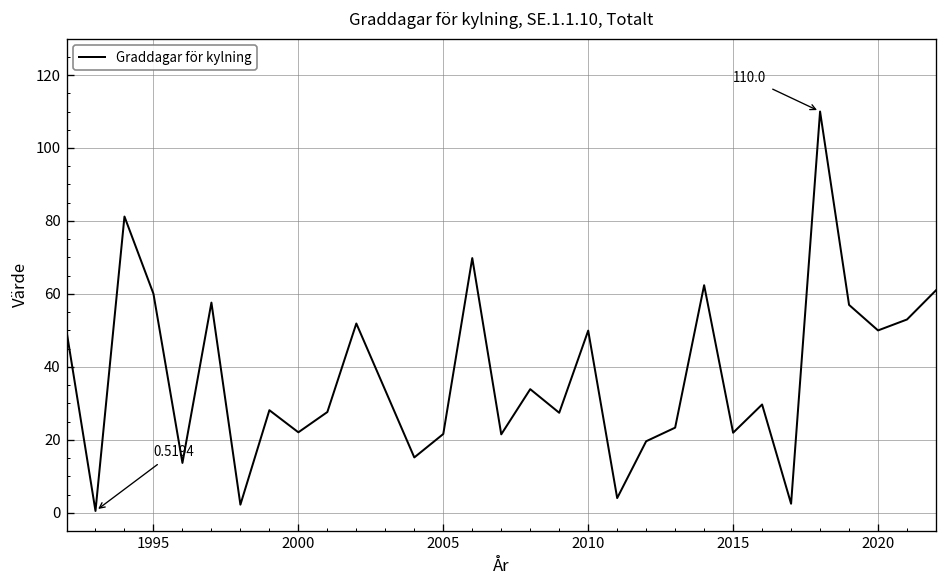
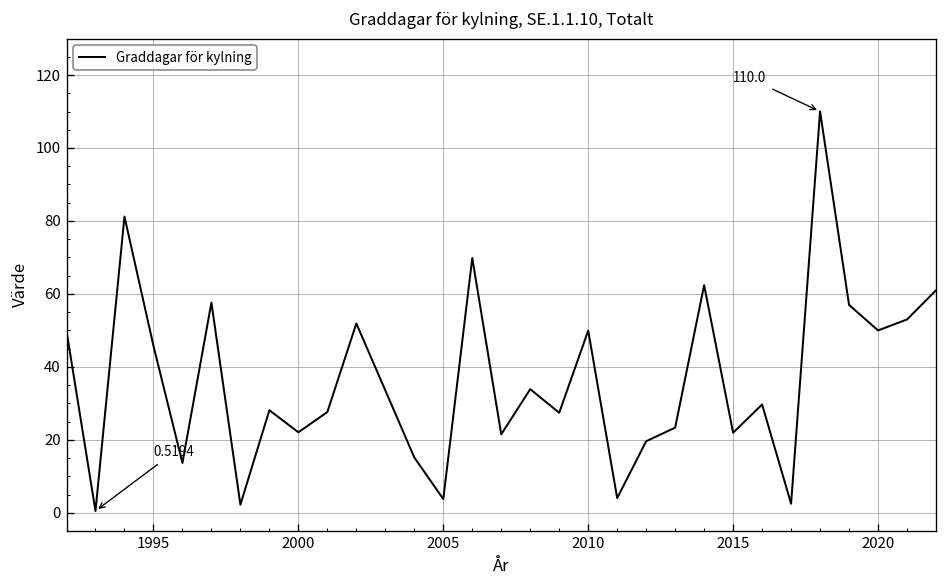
1995: 60 -> 46
2005: 22 -> 4
